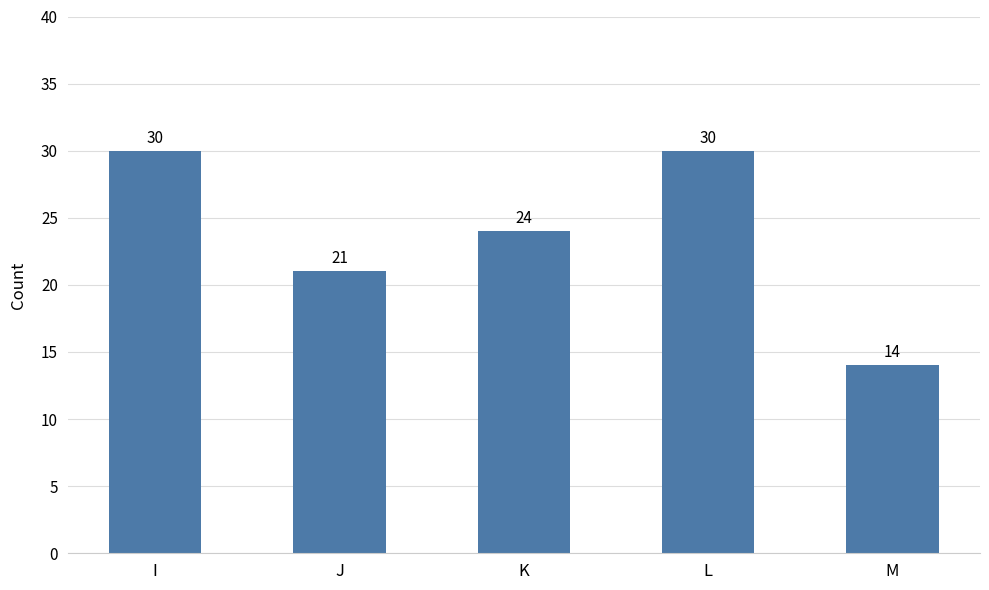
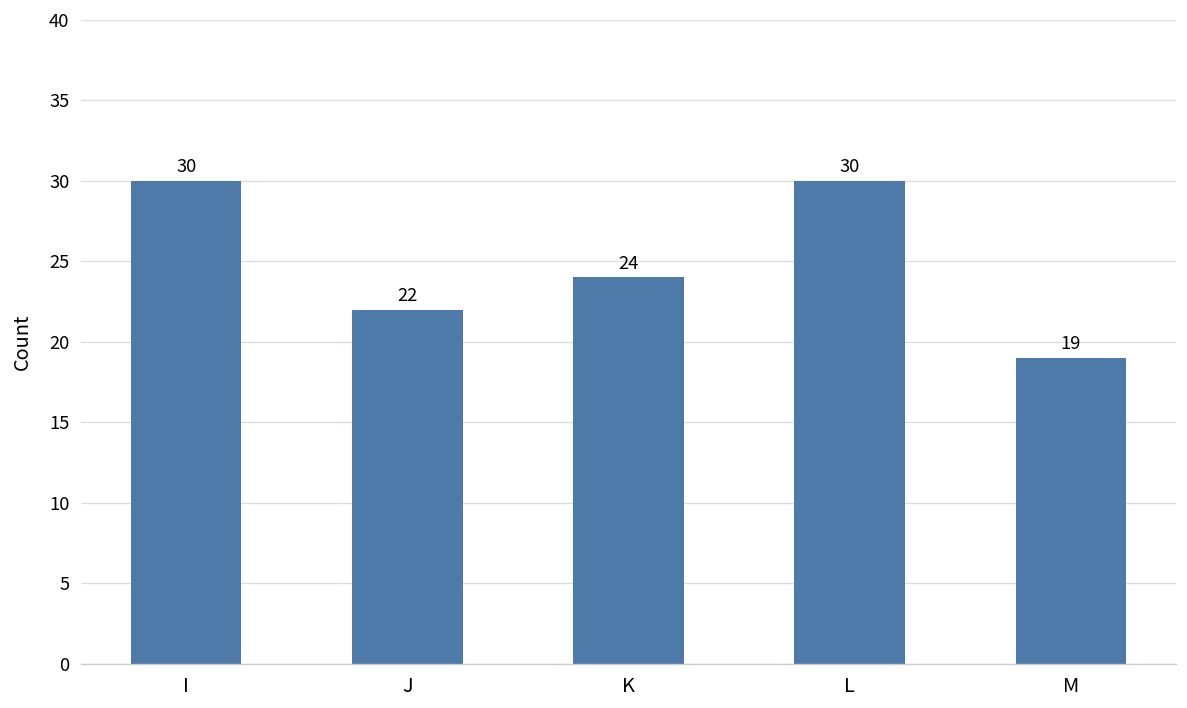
J: 21 -> 22
M: 14 -> 19
